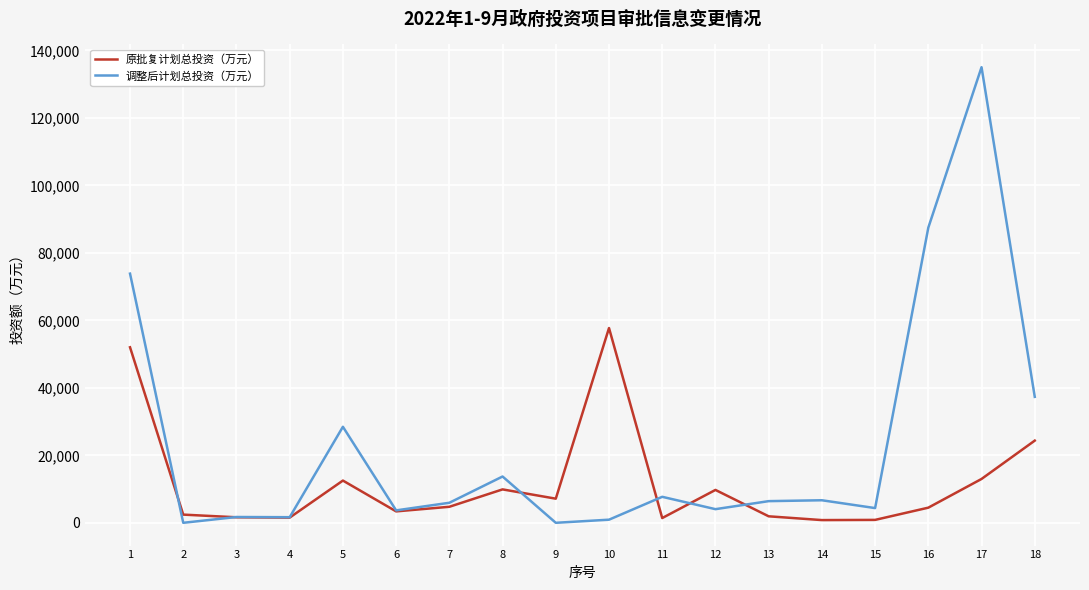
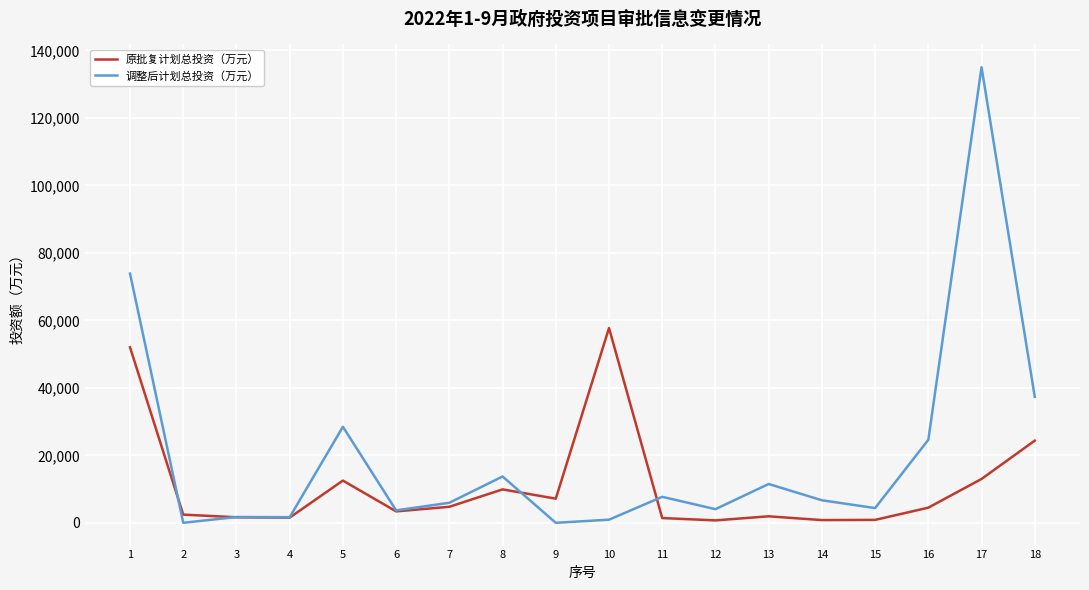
原批复计划总投资（万元）, 12: 10,000 -> 1,000
调整后计划总投资（万元）, 13: 6,000 -> 12,000
调整后计划总投资（万元）, 16: 88,000 -> 25,000
